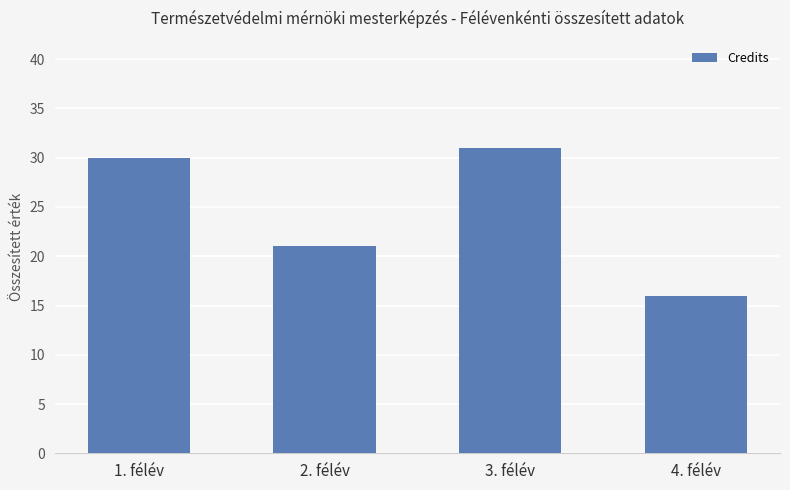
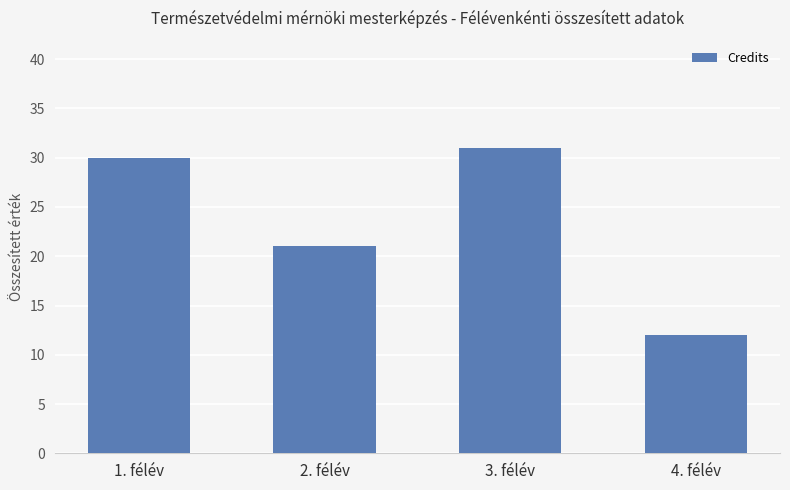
4. félév: 16 -> 12
